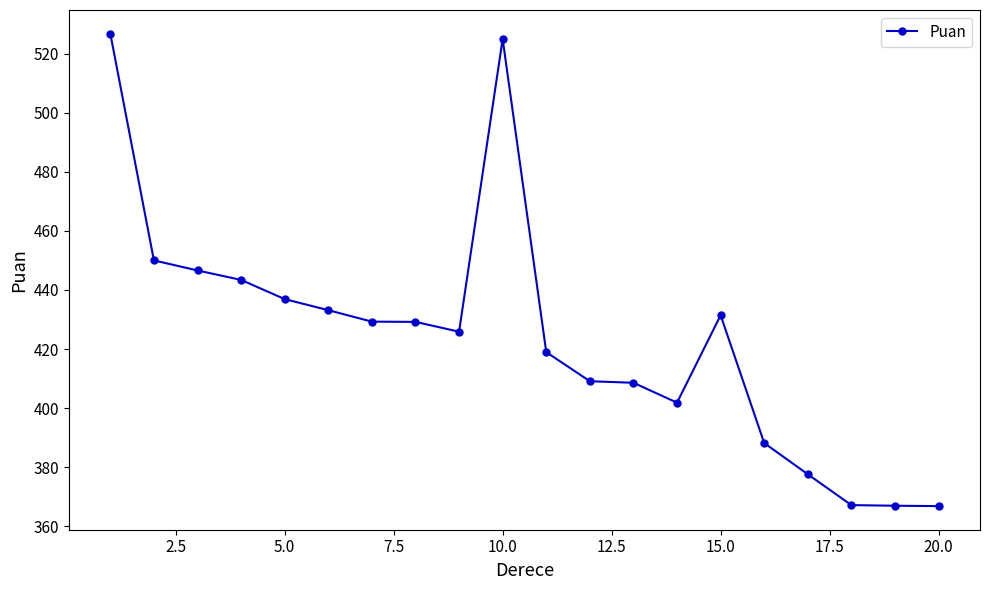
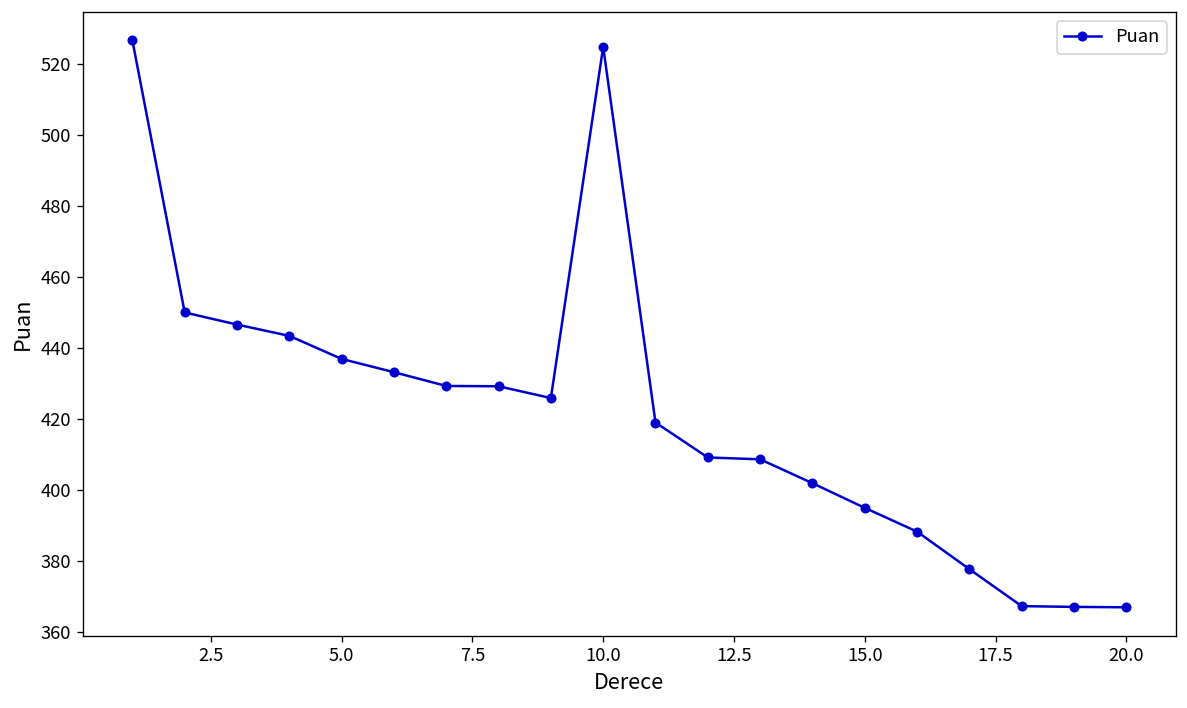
15.0: 431 -> 395
